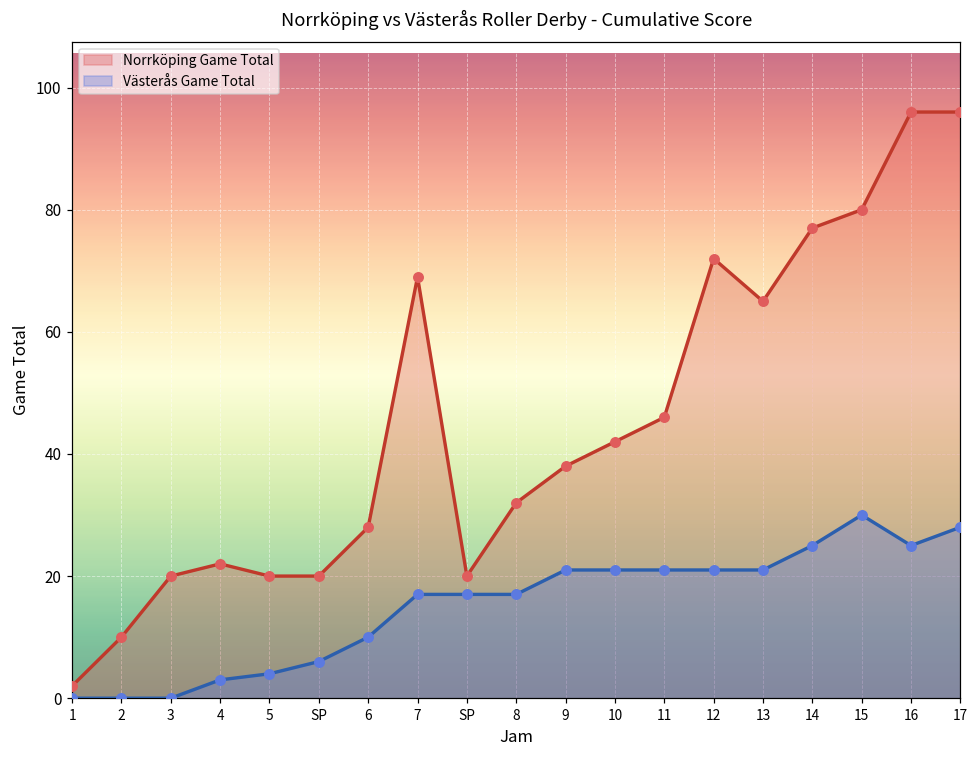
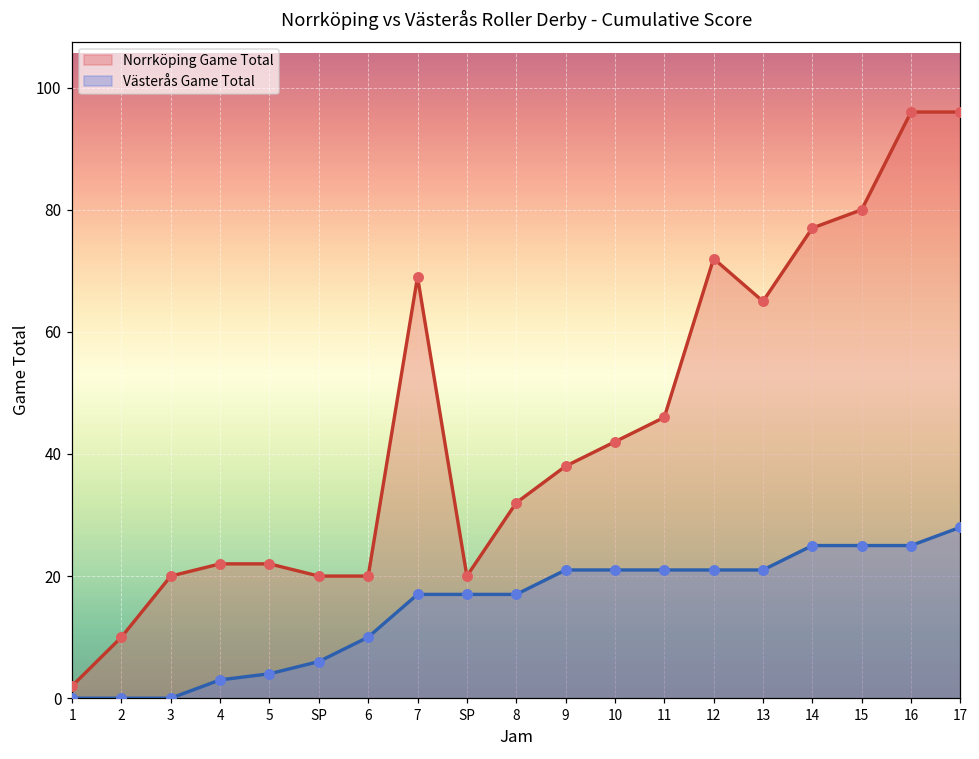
Norrköping Game Total, 5: 20 -> 22
Norrköping Game Total, 6: 28 -> 20
Västerås Game Total, 15: 30 -> 25
